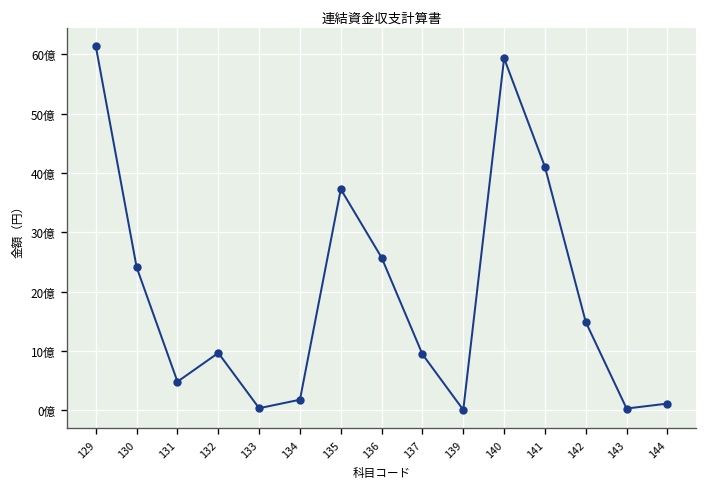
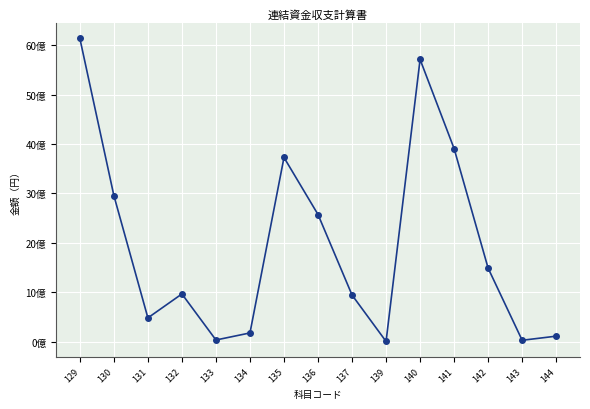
130: 24億 -> 30億
140: 59億 -> 57億
141: 41億 -> 39億
